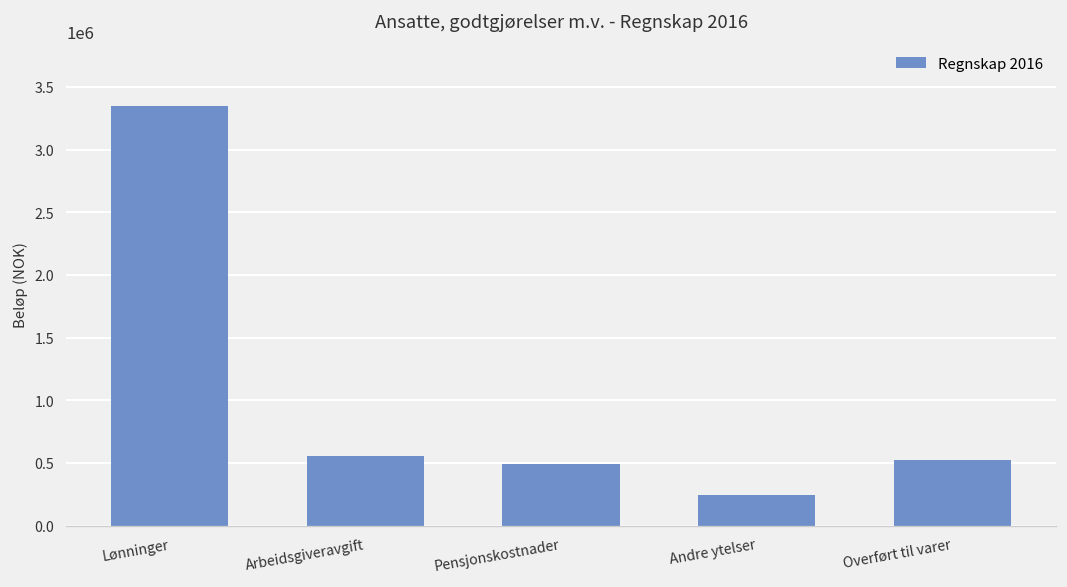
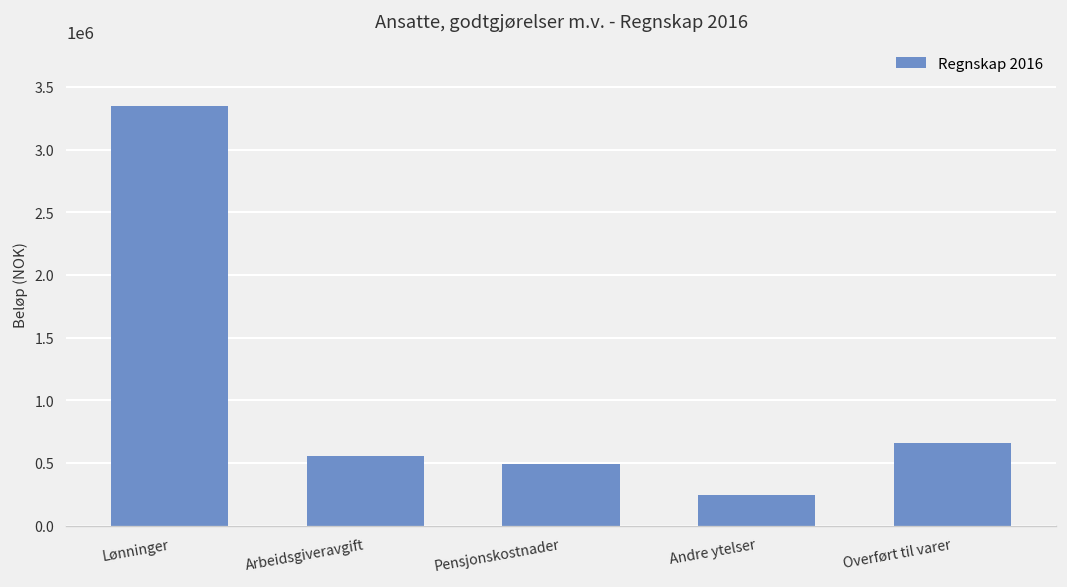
Overført til varer: 520000 -> 660000
